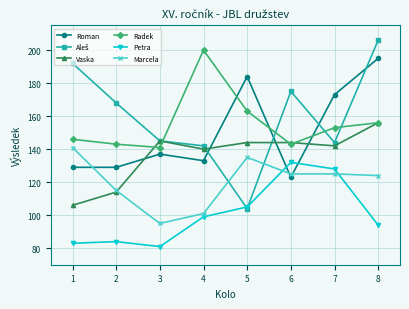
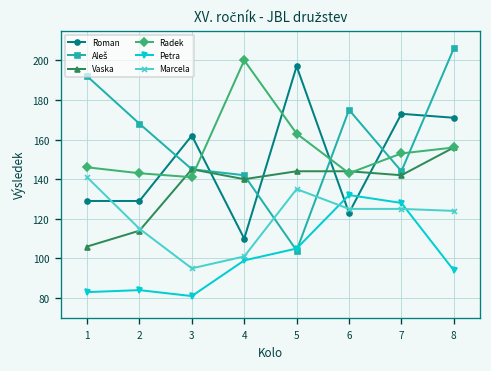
Roman, 3: 137 -> 162
Roman, 4: 133 -> 110
Roman, 5: 184 -> 197
Roman, 8: 195 -> 171
